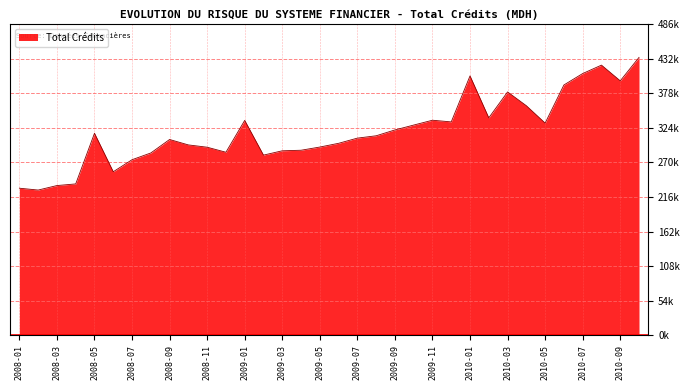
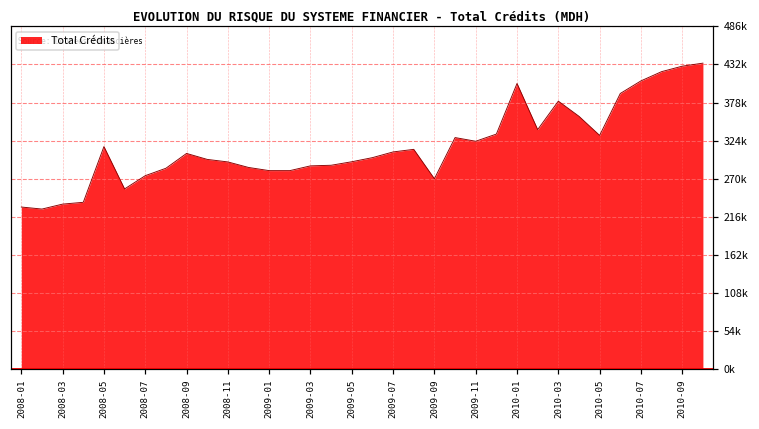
2009-01: 340000 -> 280000
2009-09: 320000 -> 270000
2009-11: 340000 -> 320000
2010-09: 400000 -> 430000
